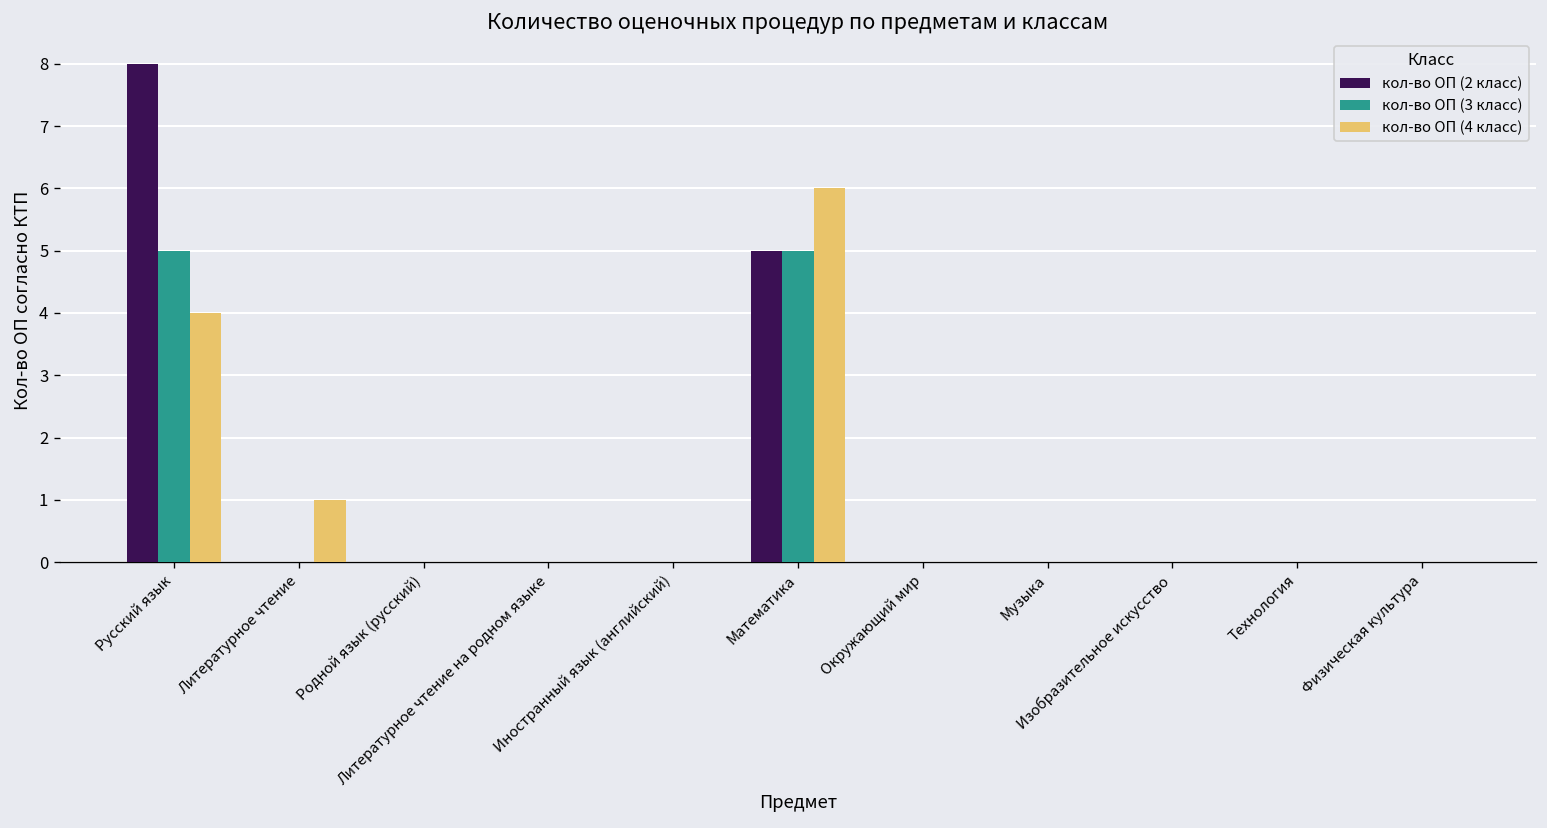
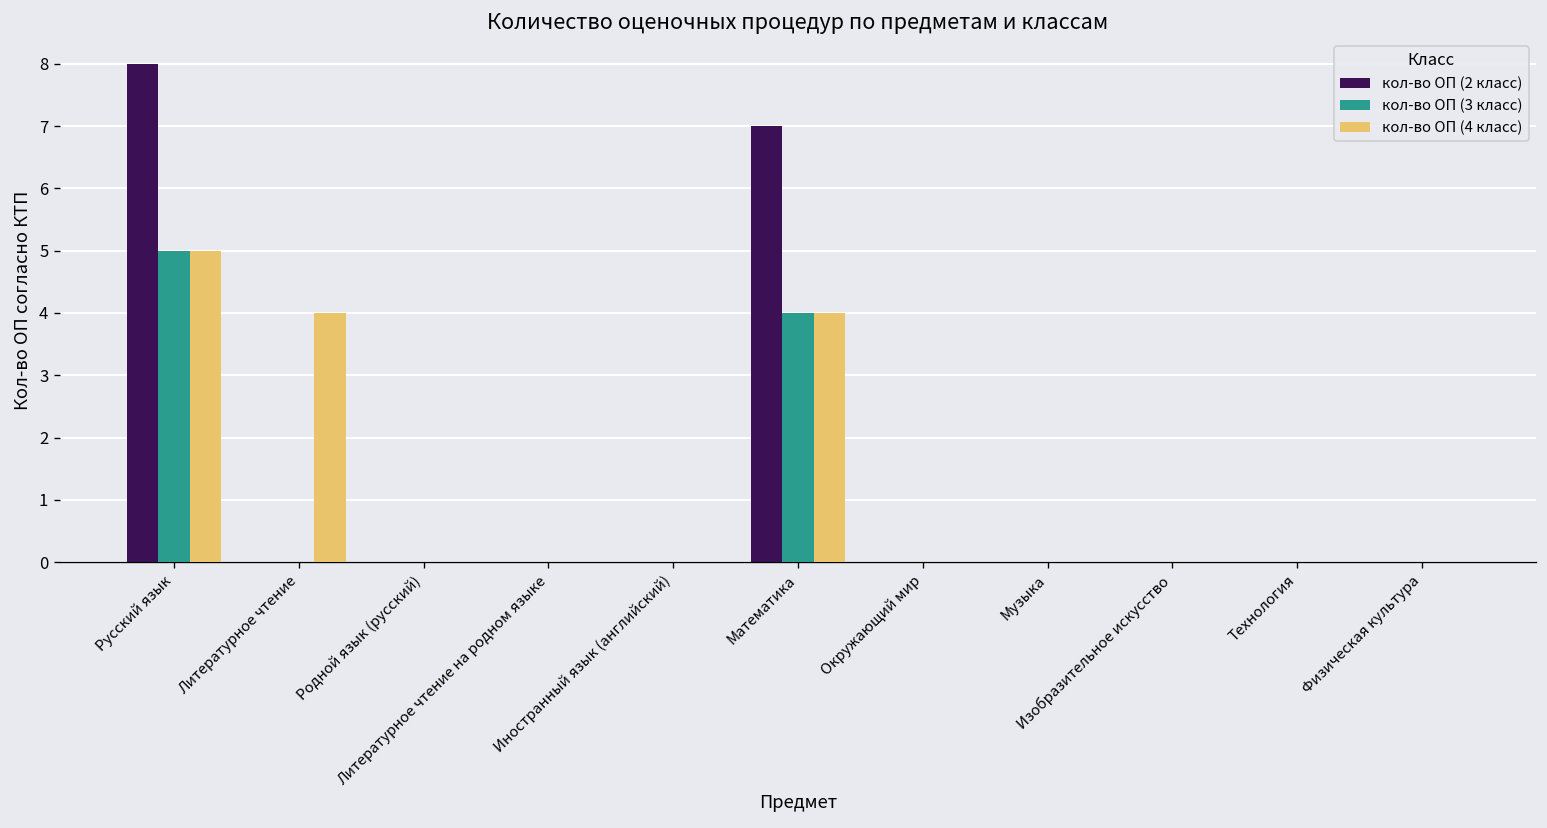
кол-во ОП (4 класс), Русский язык: 4 -> 5
кол-во ОП (4 класс), Литературное чтение: 1 -> 4
кол-во ОП (2 класс), Математика: 5 -> 7
кол-во ОП (3 класс), Математика: 5 -> 4
кол-во ОП (4 класс), Математика: 6 -> 4
